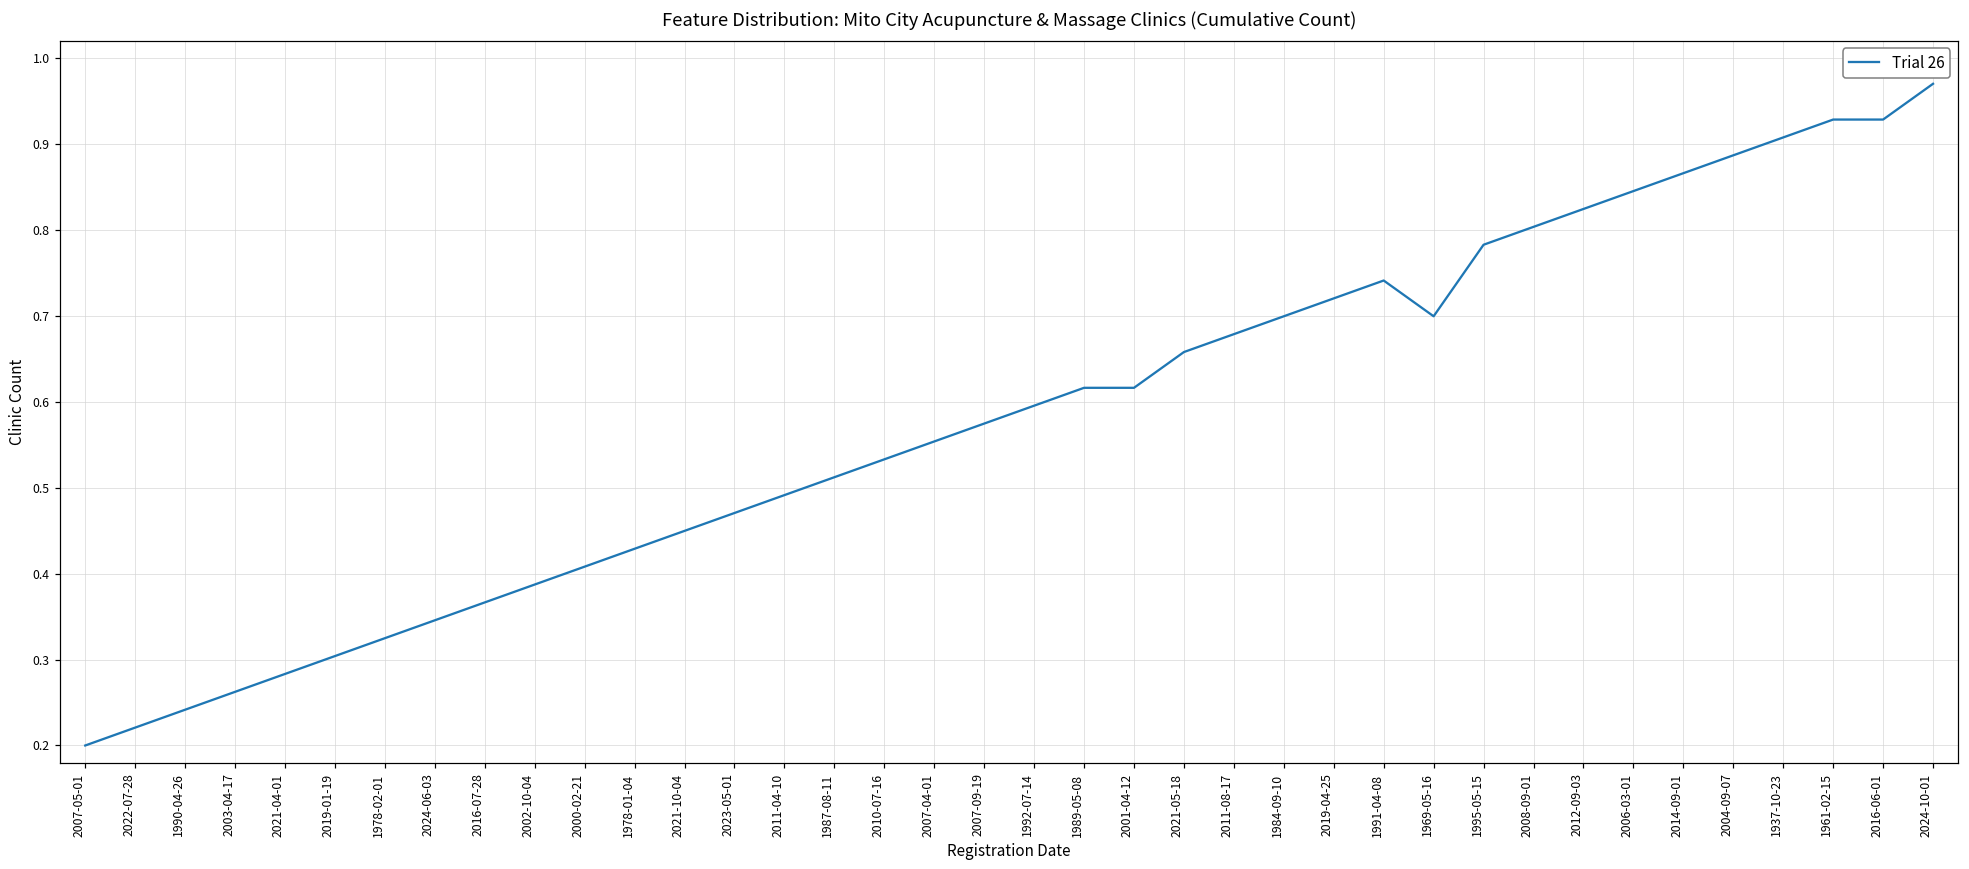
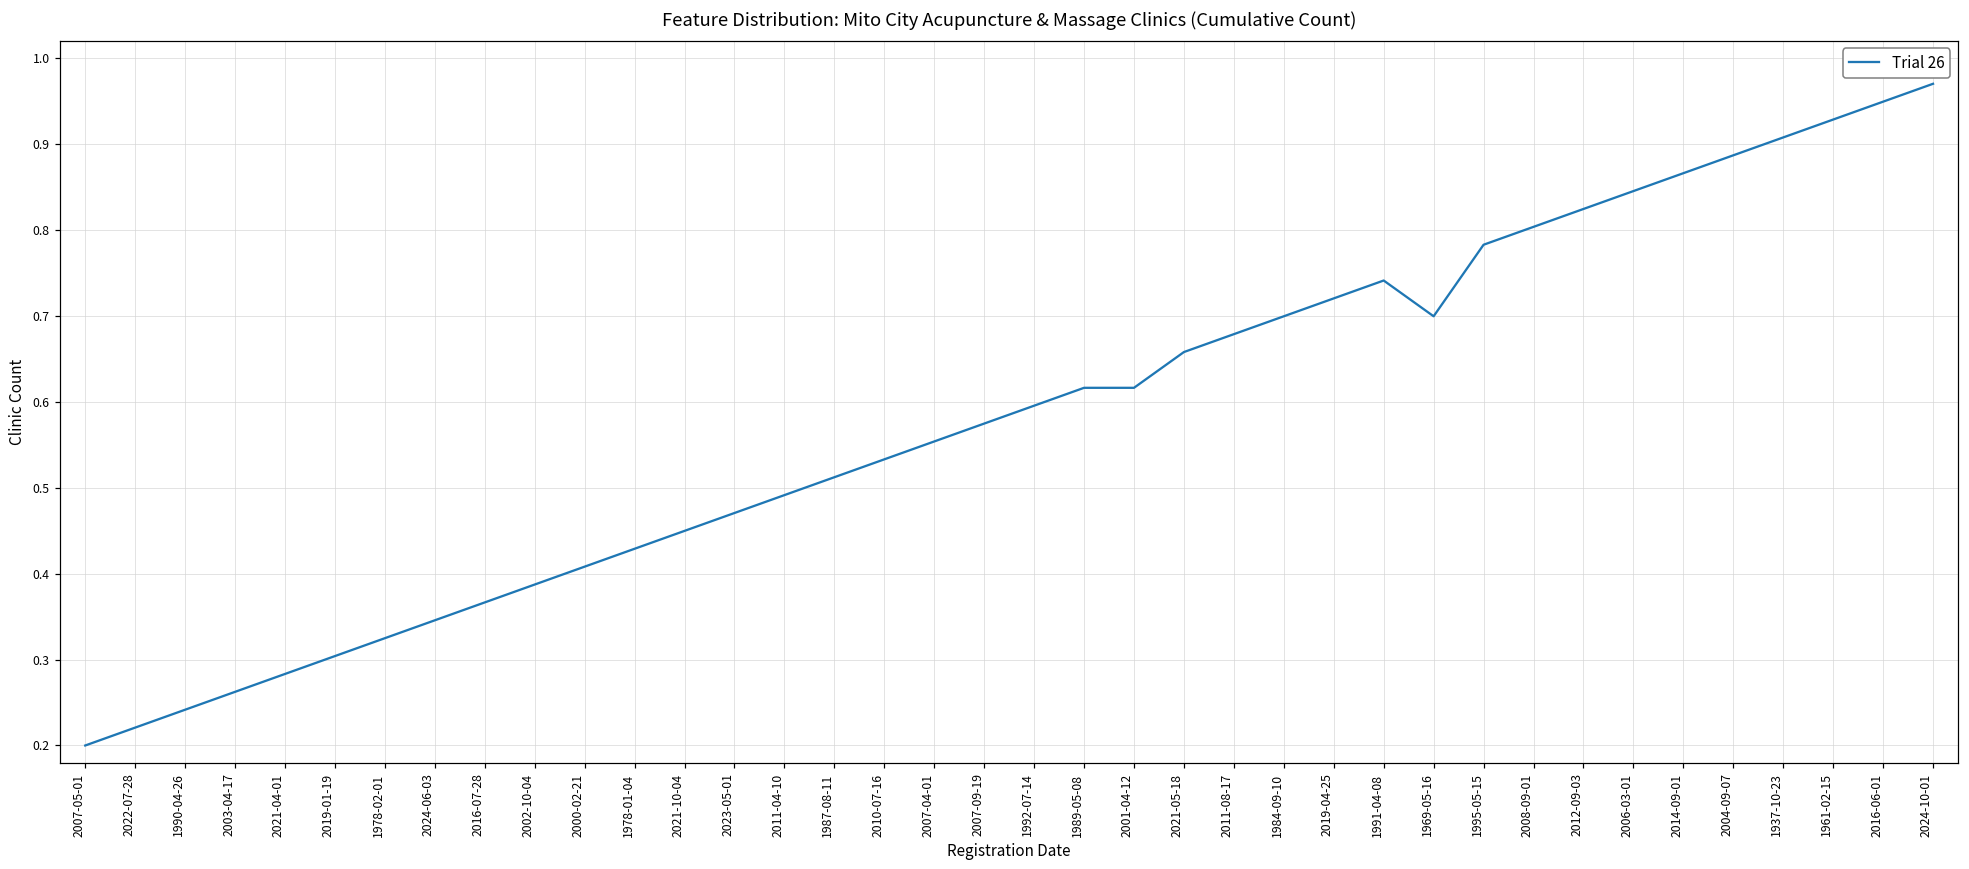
2016-06-01: 0.93 -> 0.95
